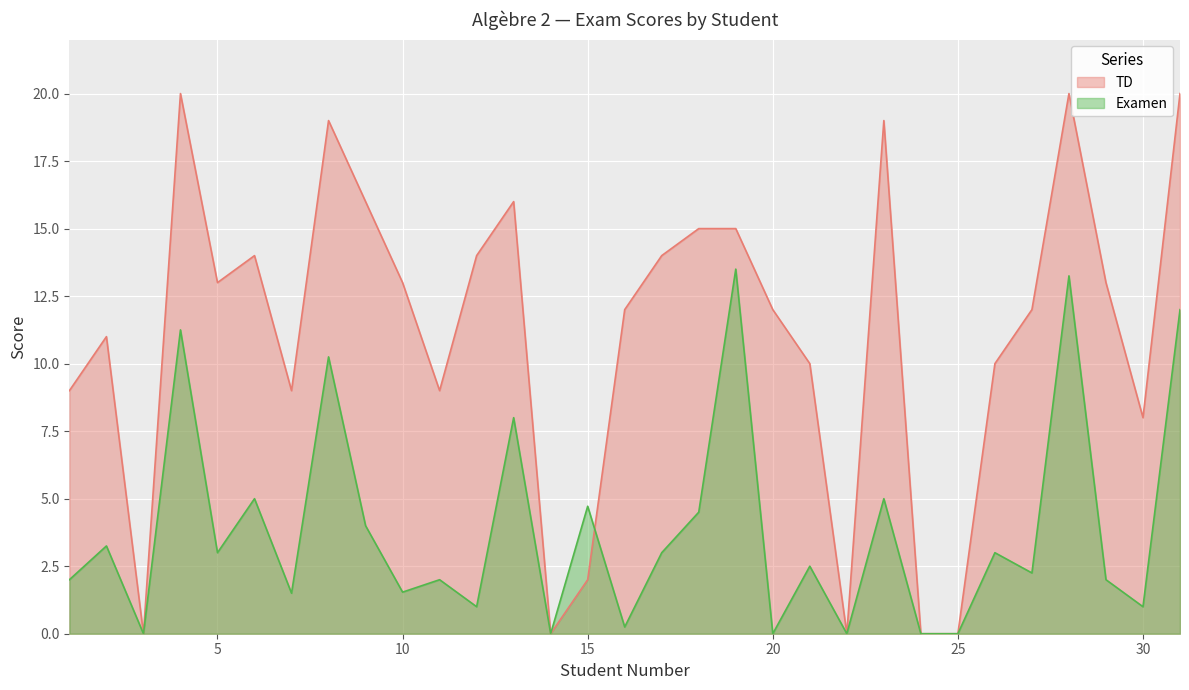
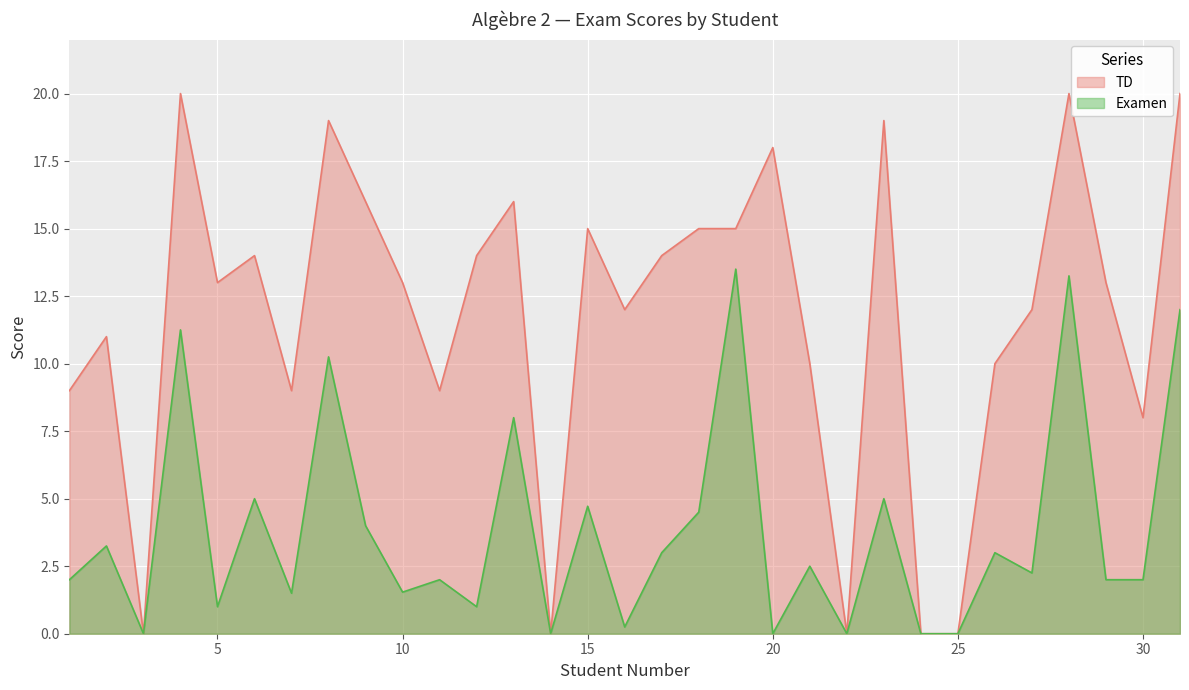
Examen, 5: 3 -> 1
TD, 15: 2 -> 15
TD, 20: 12 -> 18
Examen, 30: 1 -> 2
